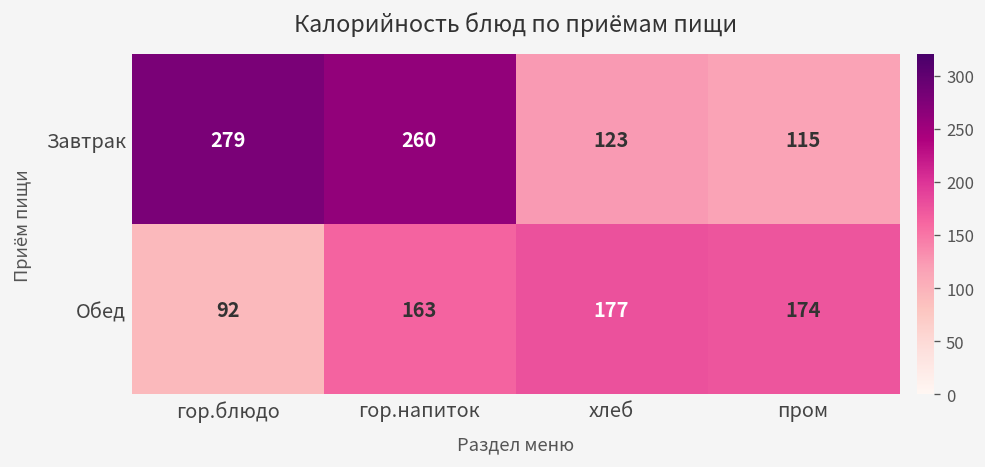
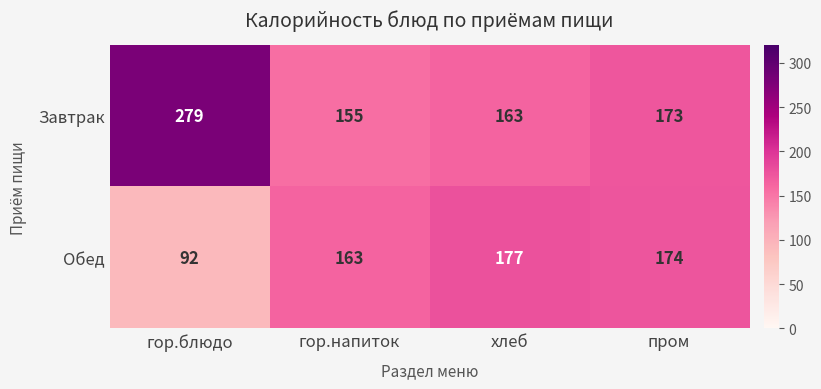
Завтрак, гор.напиток: 260 -> 155
Завтрак, хлеб: 123 -> 163
Завтрак, пром: 115 -> 173
